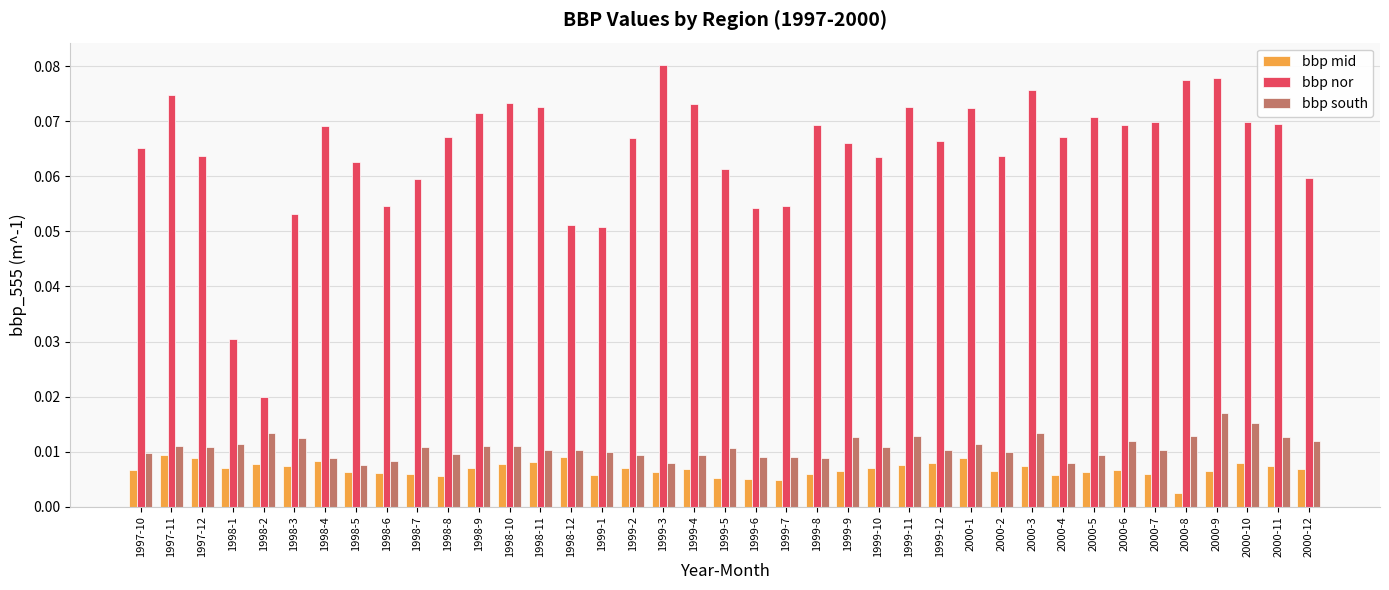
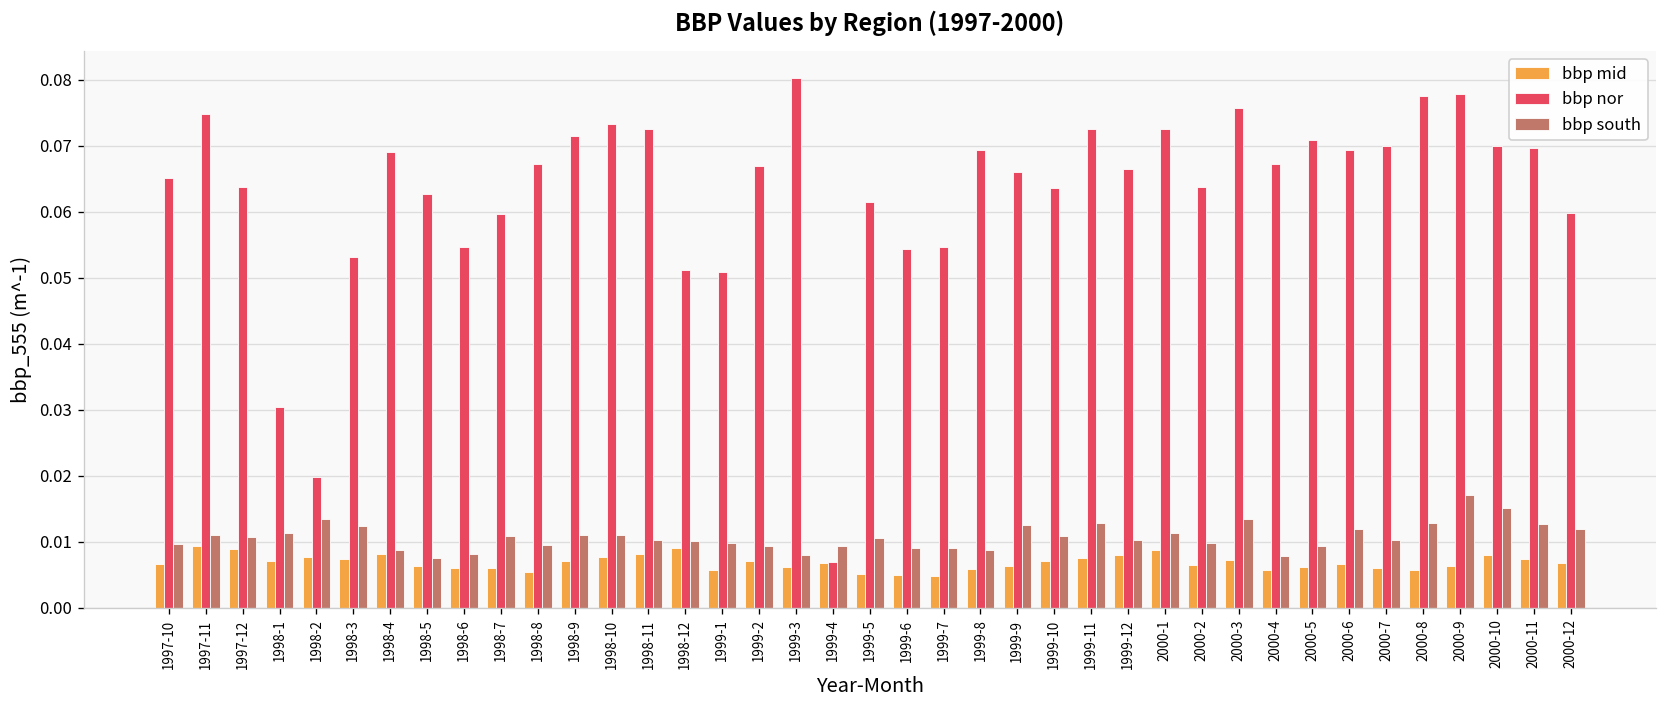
bbp nor, 1999-4: 0.073 -> 0.007
bbp mid, 2000-8: 0.003 -> 0.006
